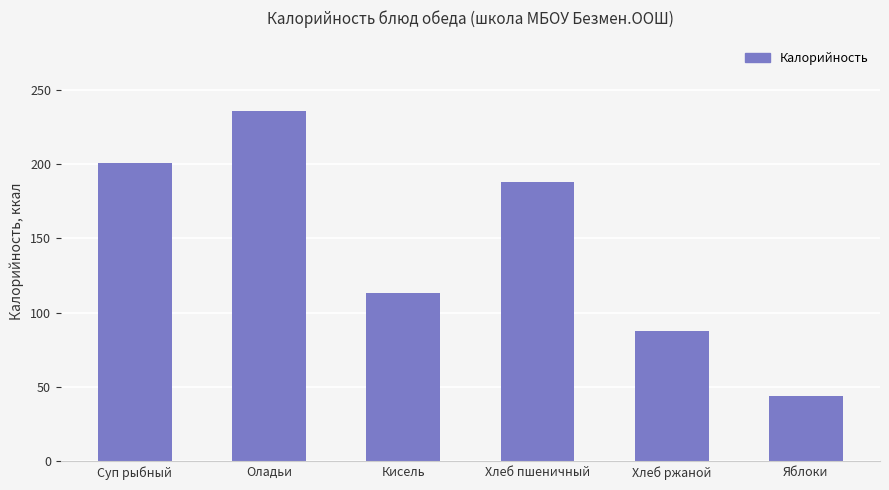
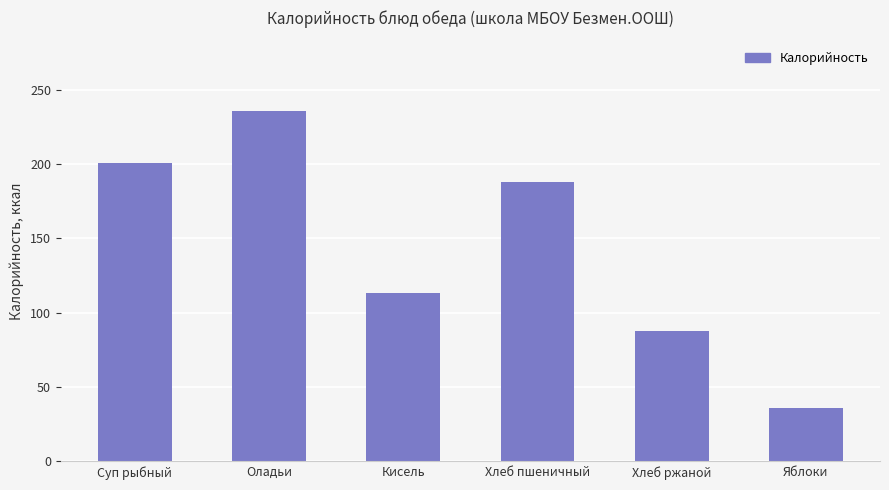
Яблоки: 44 -> 36
